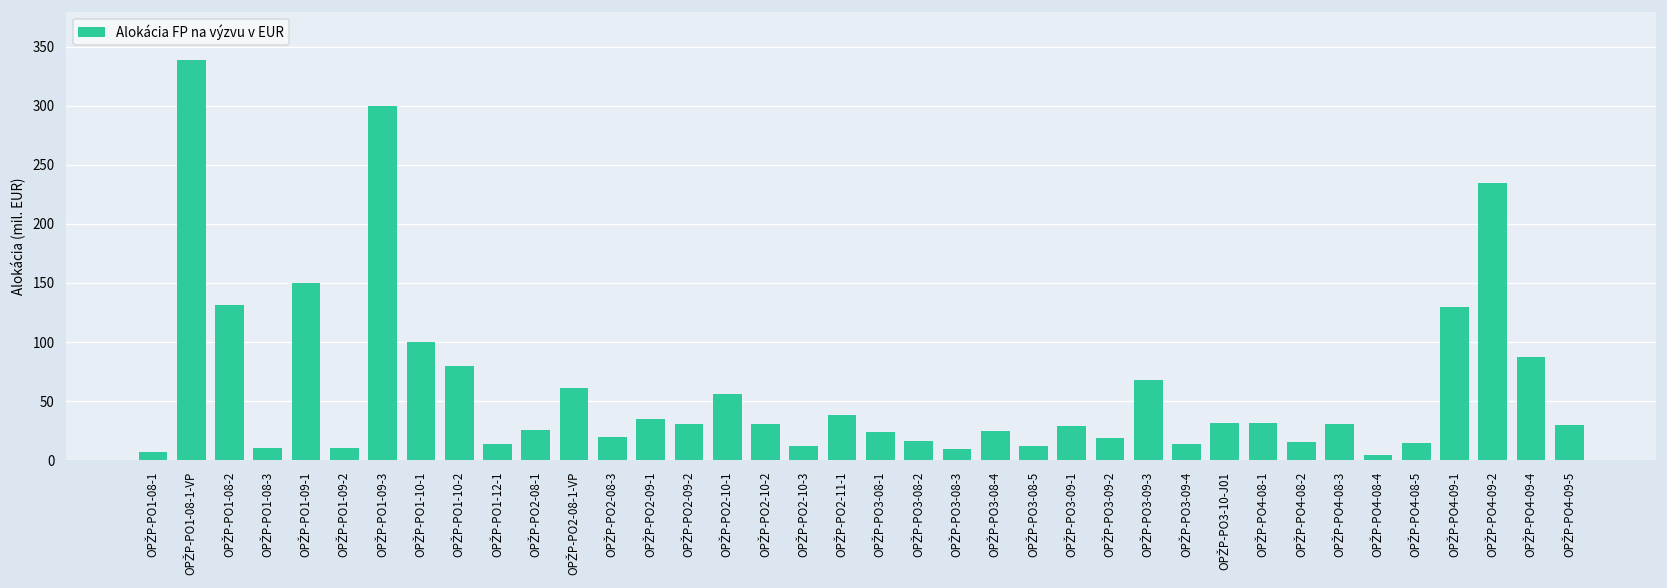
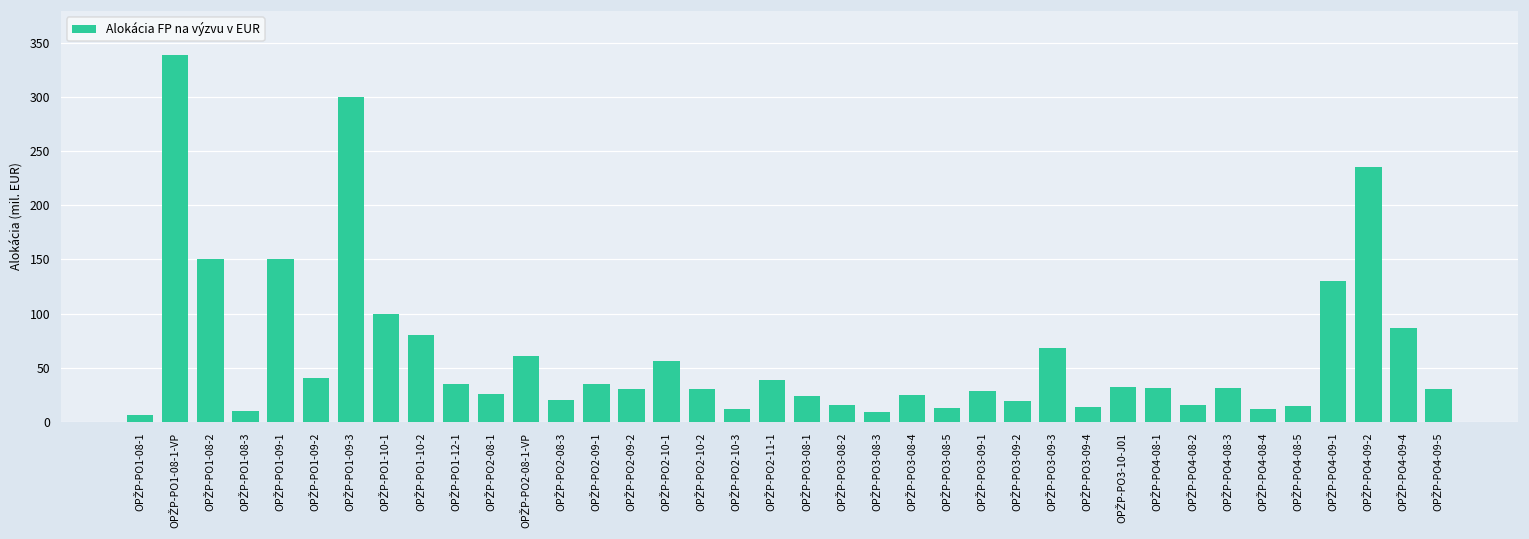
OPŽP-PO1-08-2: 130 -> 150
OPŽP-PO1-09-2: 10 -> 40
OPŽP-PO1-12-1: 10 -> 40
OPŽP-PO4-08-4: 0 -> 10
